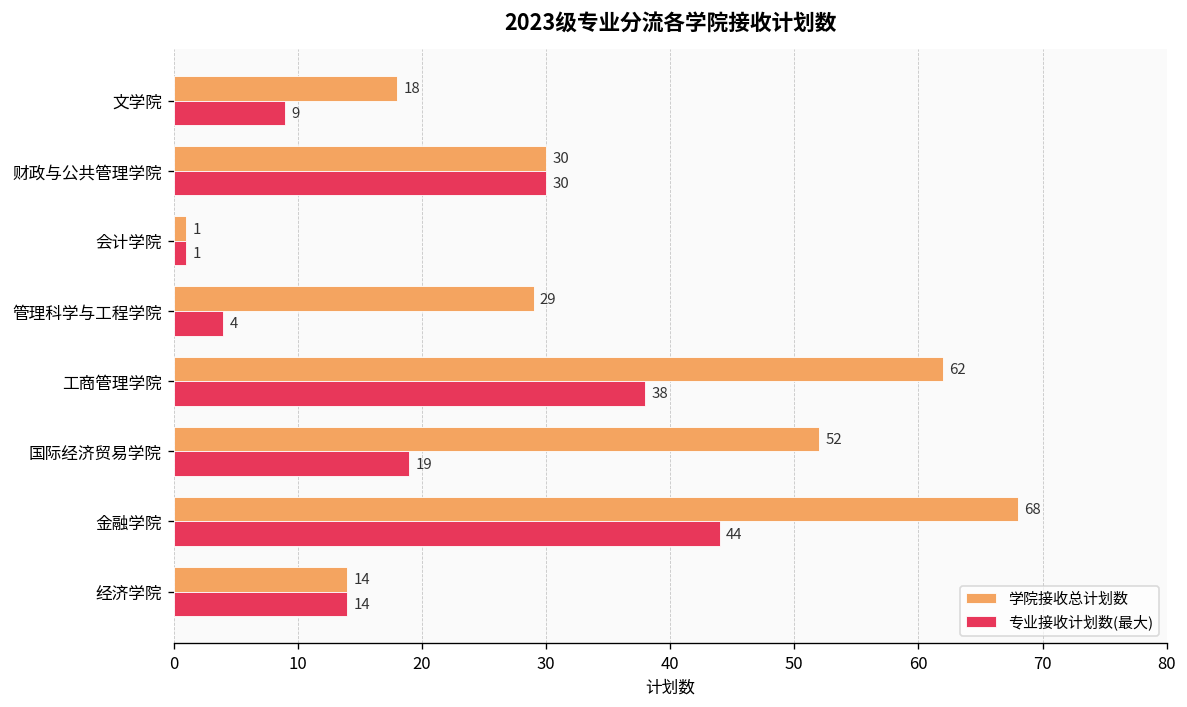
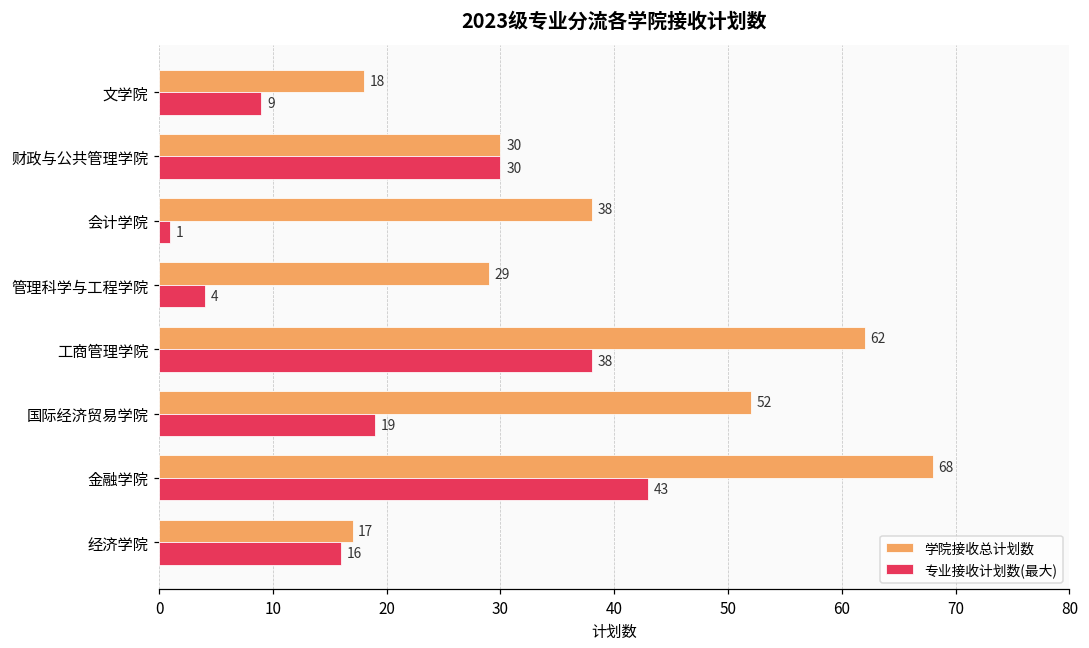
学院接收总计划数, 会计学院: 1 -> 38
专业接收计划数(最大), 金融学院: 44 -> 43
学院接收总计划数, 经济学院: 14 -> 17
专业接收计划数(最大), 经济学院: 14 -> 16
